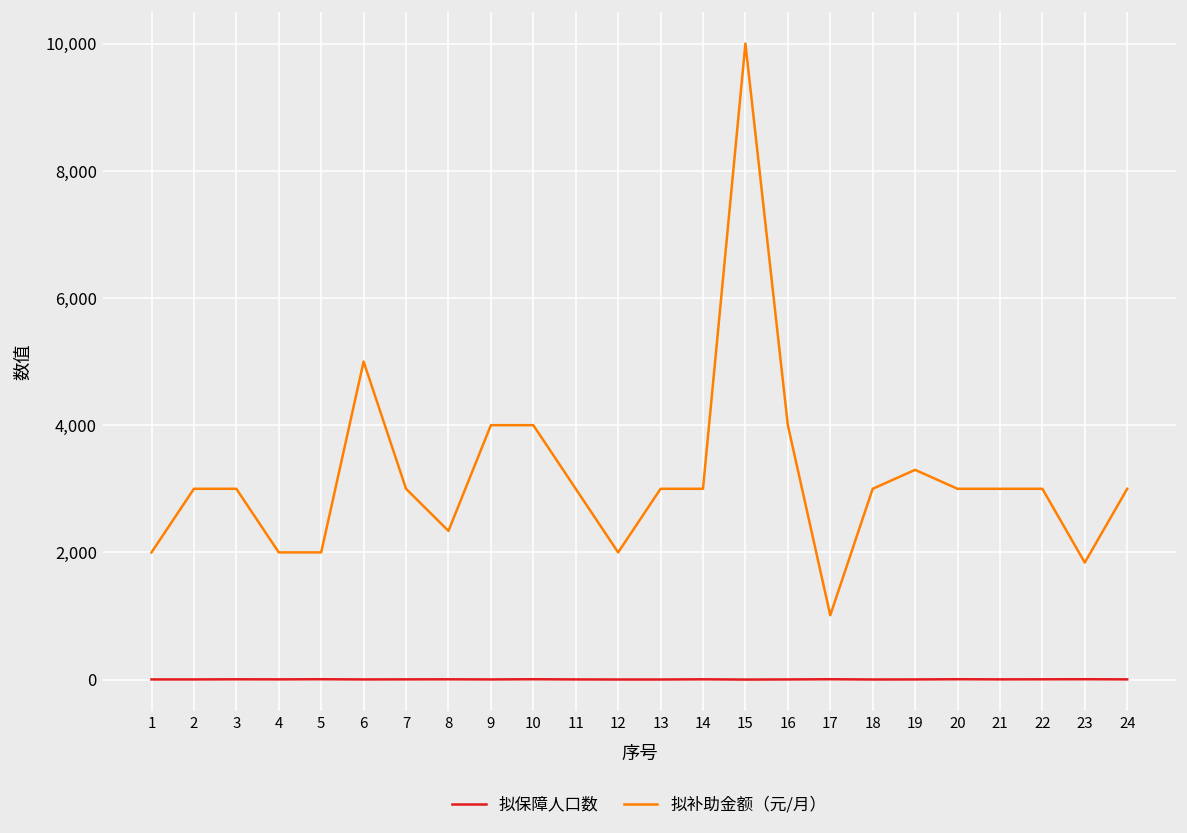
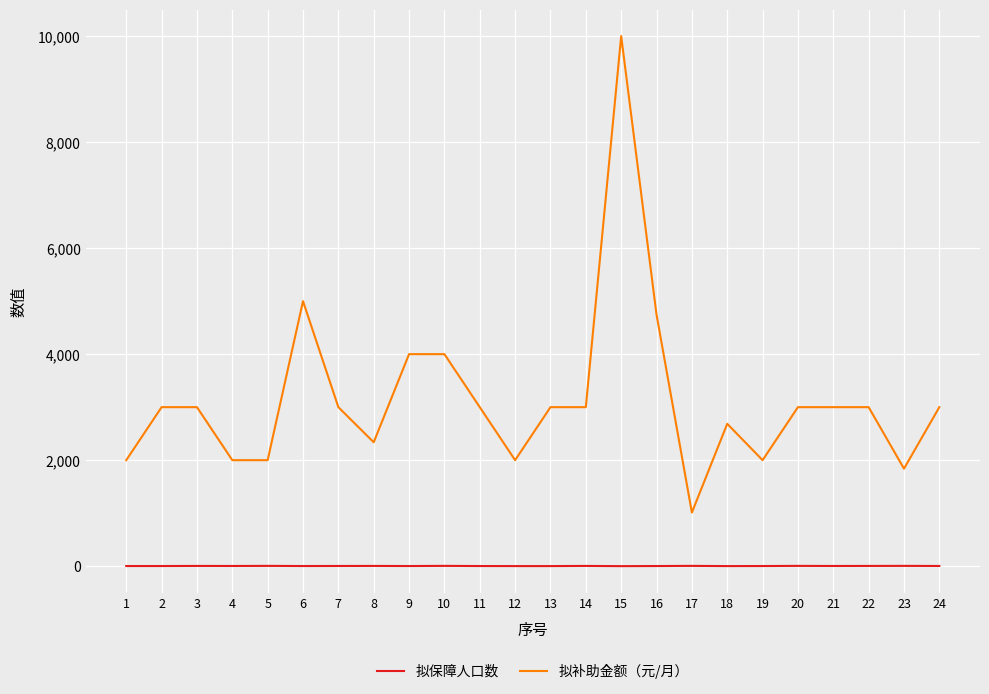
拟补助金额（元/月）, 16: 4,000 -> 4,700
拟补助金额（元/月）, 18: 3,000 -> 2,700
拟补助金额（元/月）, 19: 3,300 -> 2,000
